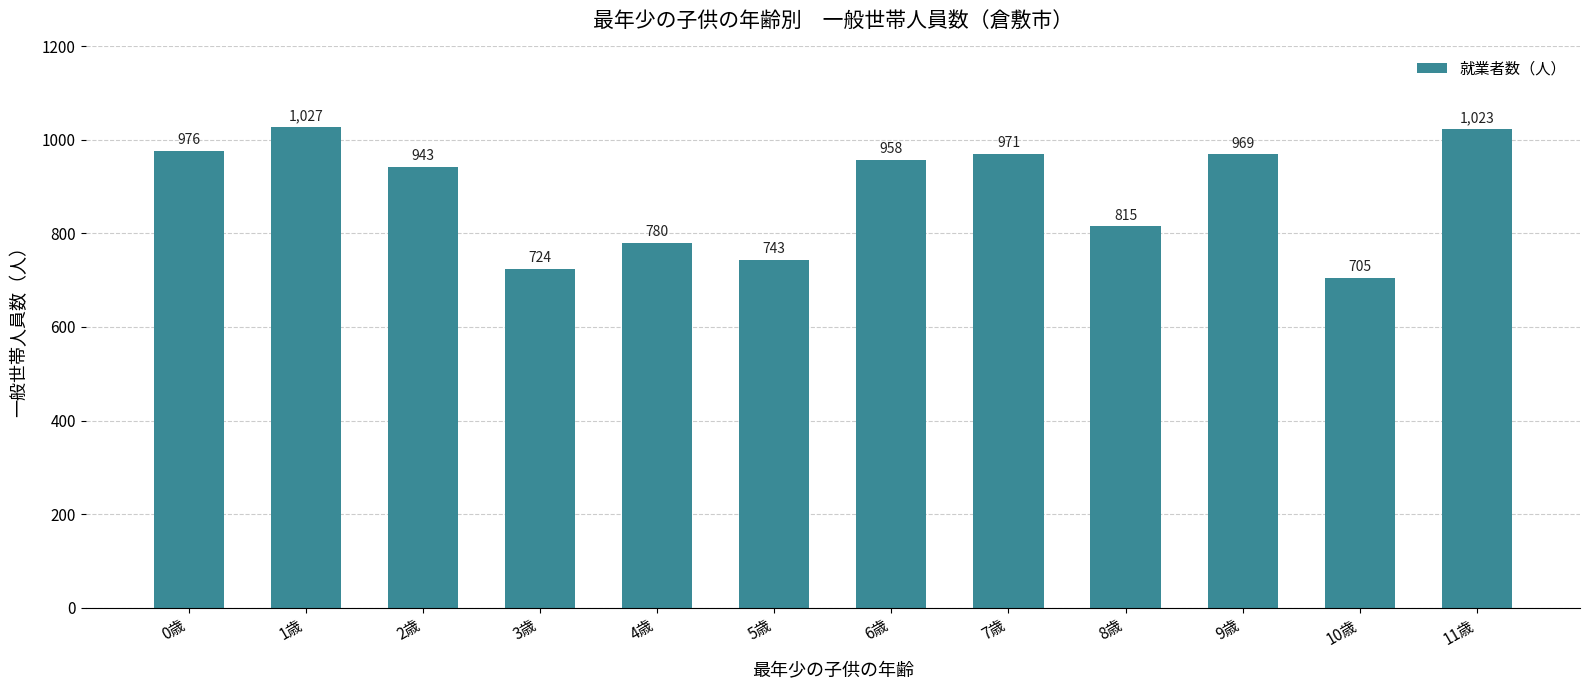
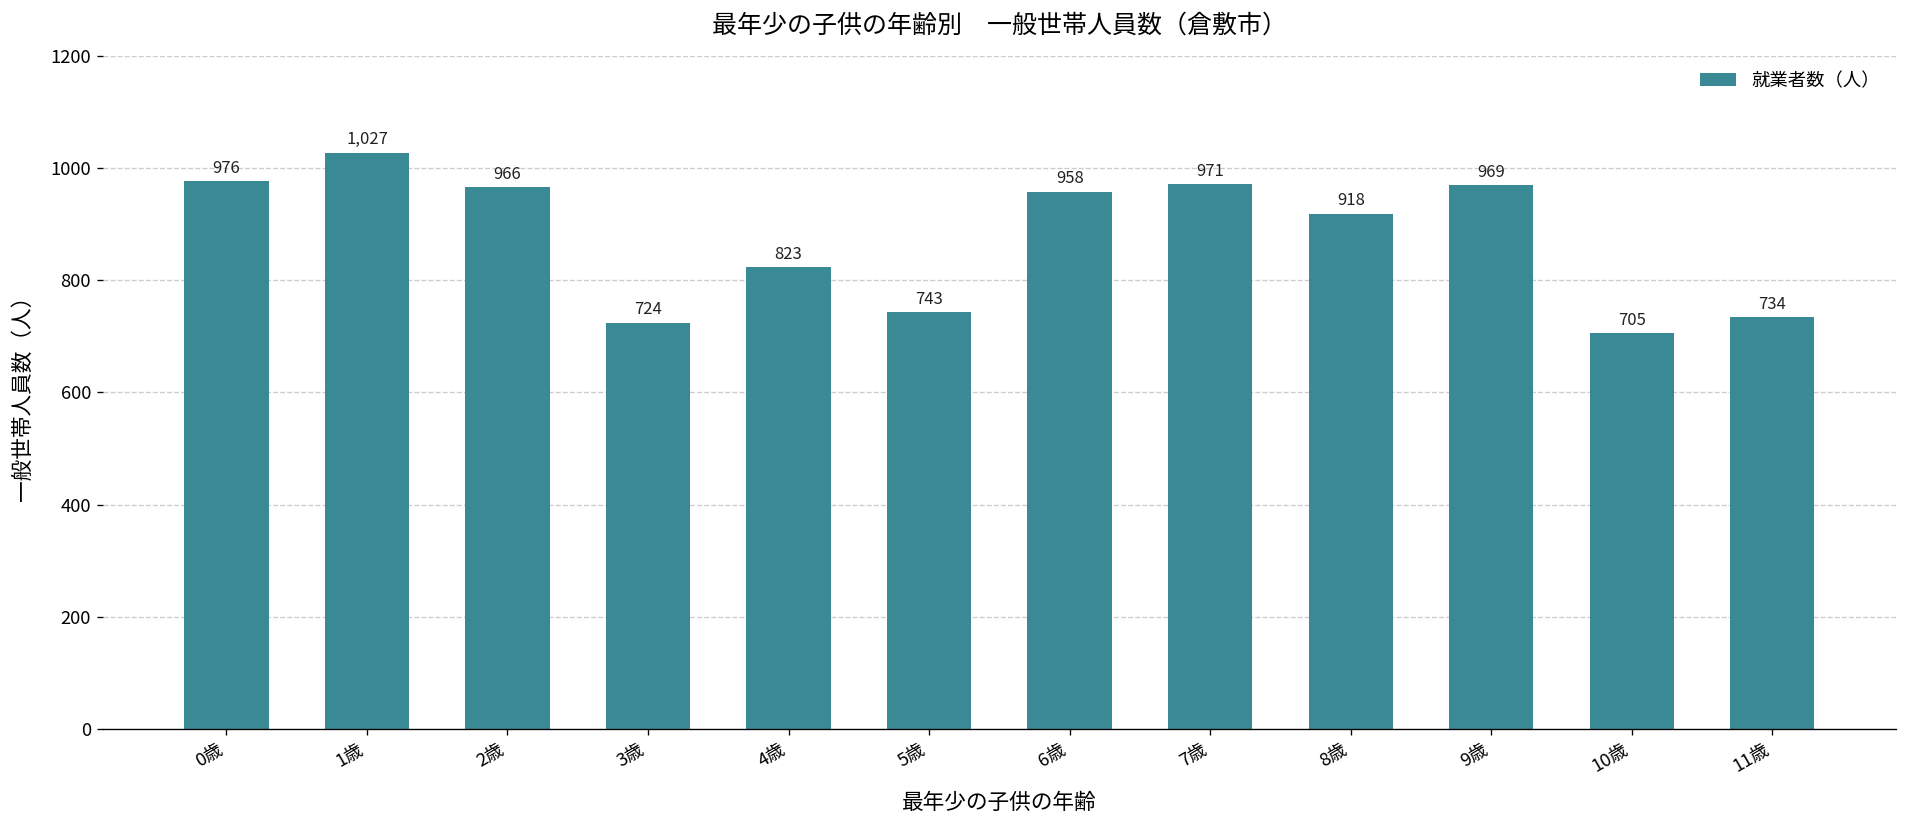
2歳: 943 -> 966
4歳: 780 -> 823
8歳: 815 -> 918
11歳: 1,023 -> 734
